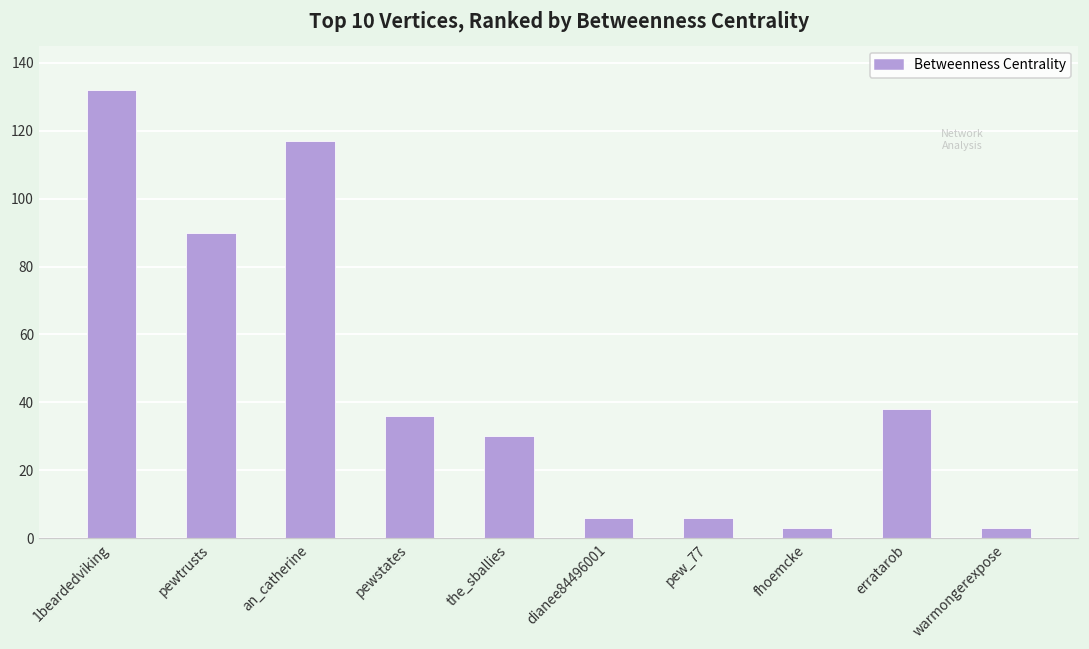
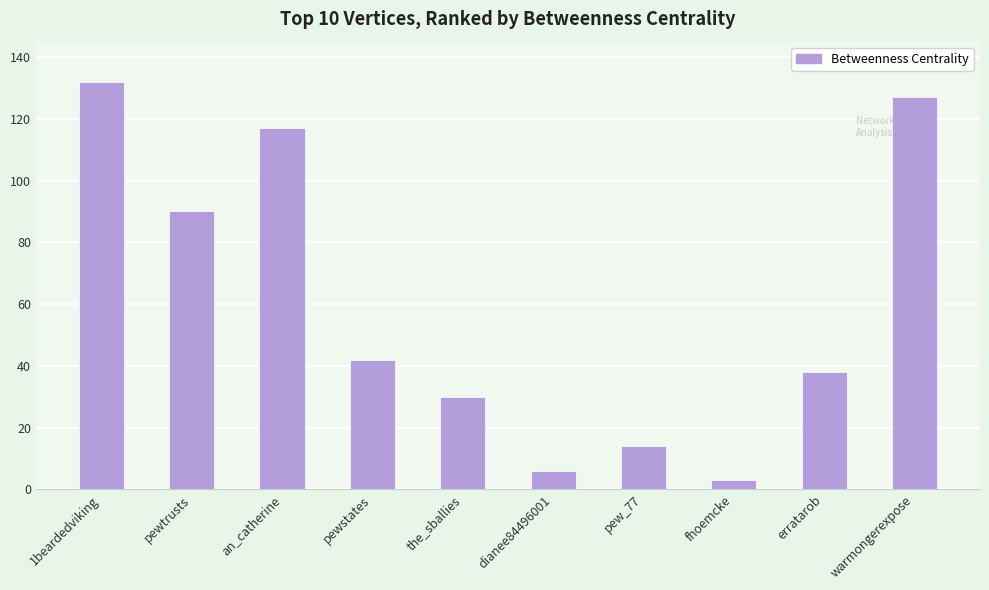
pewstates: 36 -> 42
pew_77: 6 -> 14
warmongerexpose: 3 -> 127
